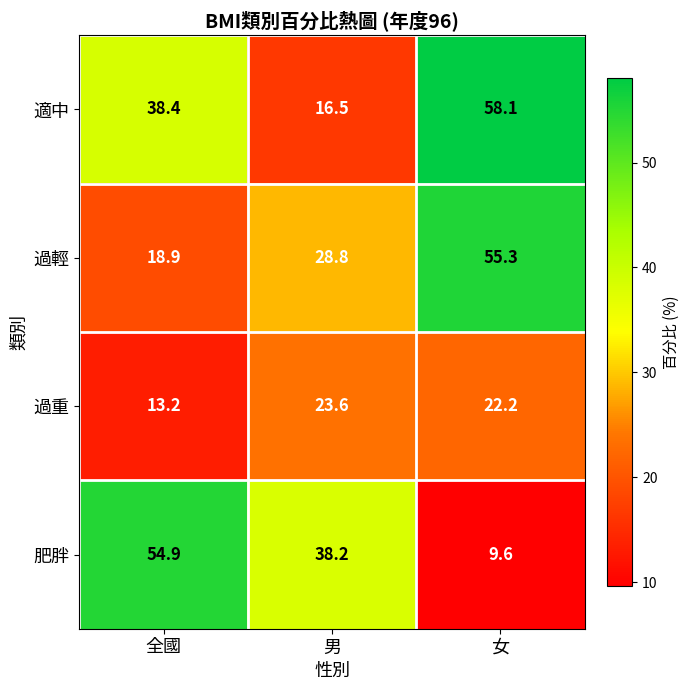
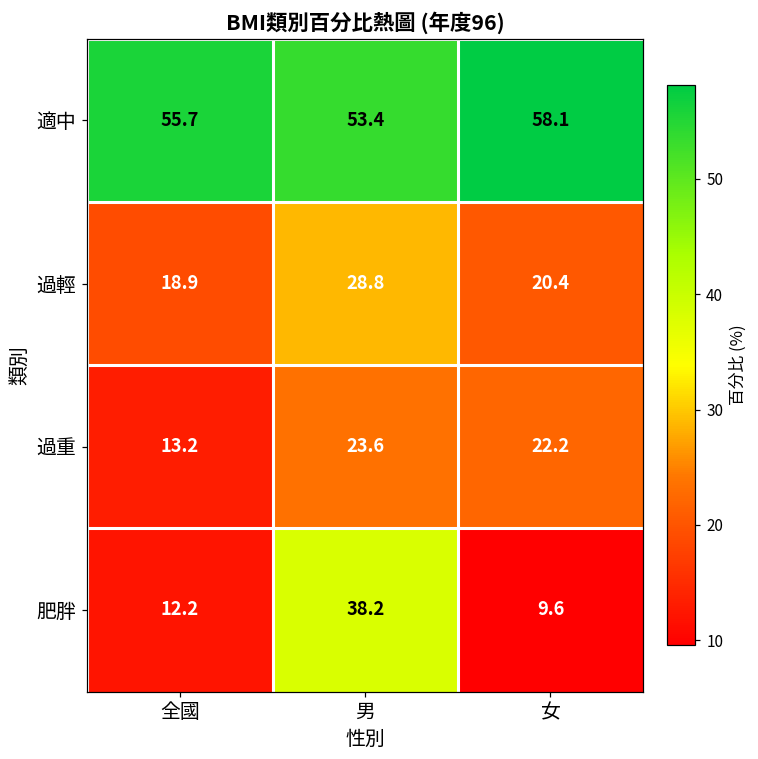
適中, 全國: 38.4 -> 55.7
適中, 男: 16.5 -> 53.4
過輕, 女: 55.3 -> 20.4
肥胖, 全國: 54.9 -> 12.2
